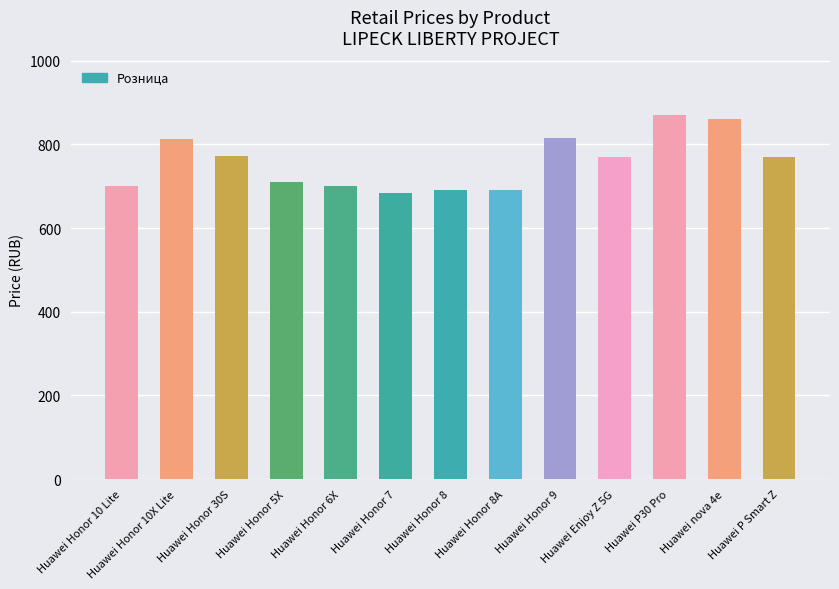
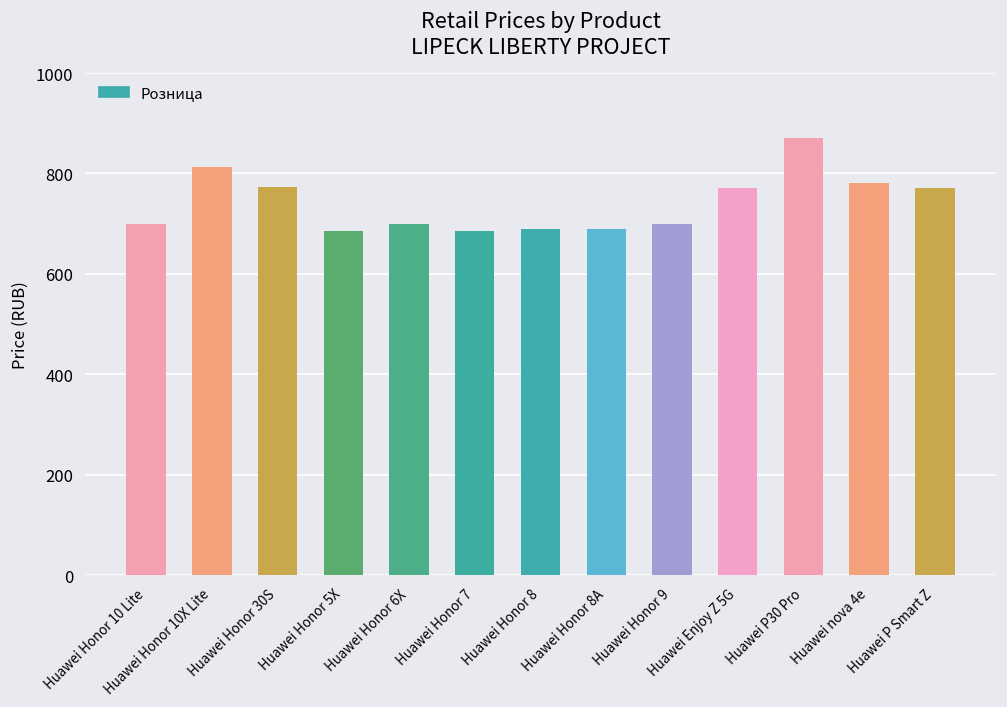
Huawei Honor 5X: 710 -> 680
Huawei Honor 9: 820 -> 700
Huawei nova 4e: 860 -> 780
